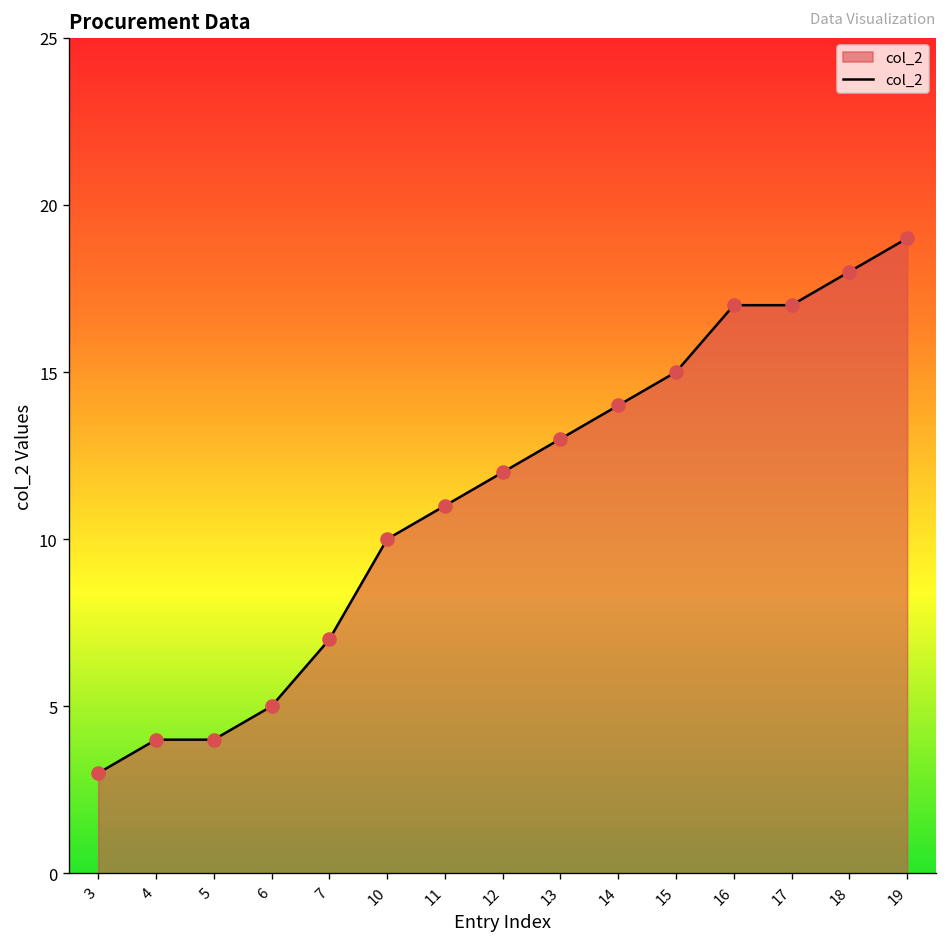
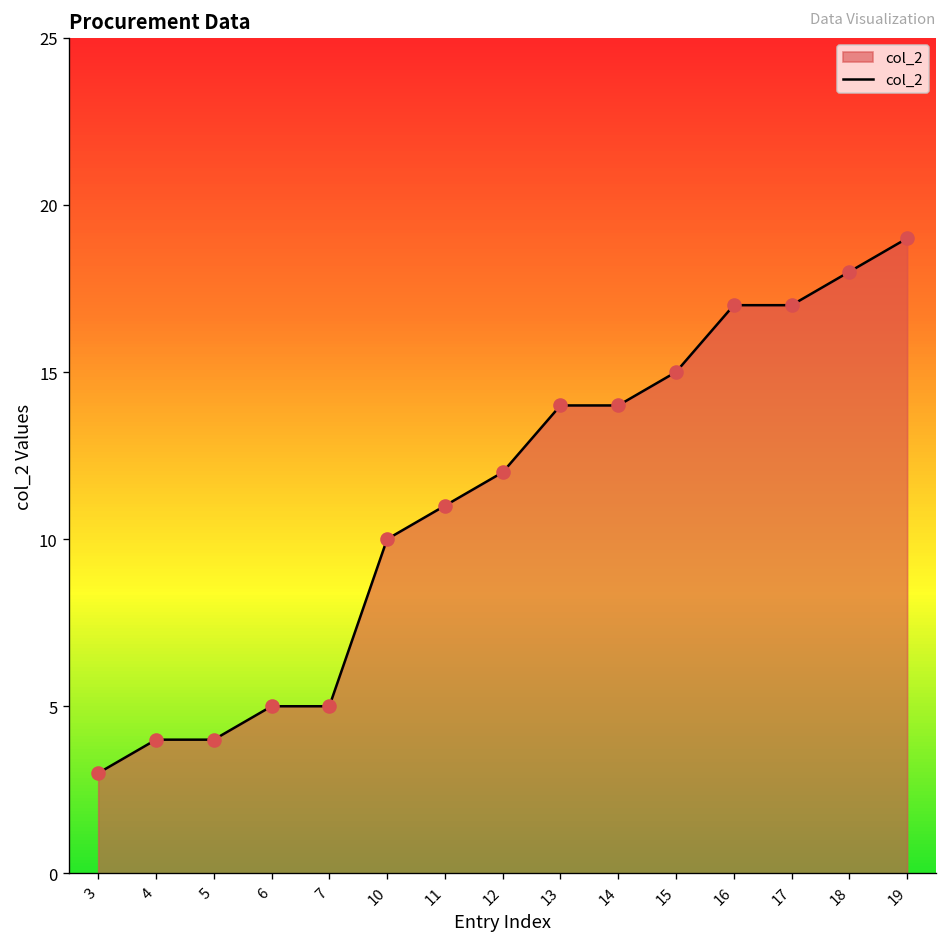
7: 7 -> 5
13: 13 -> 14
